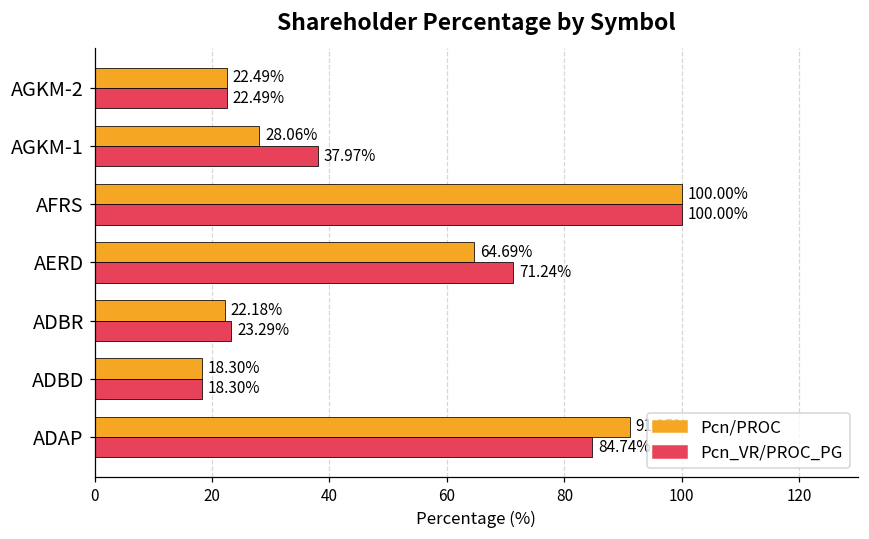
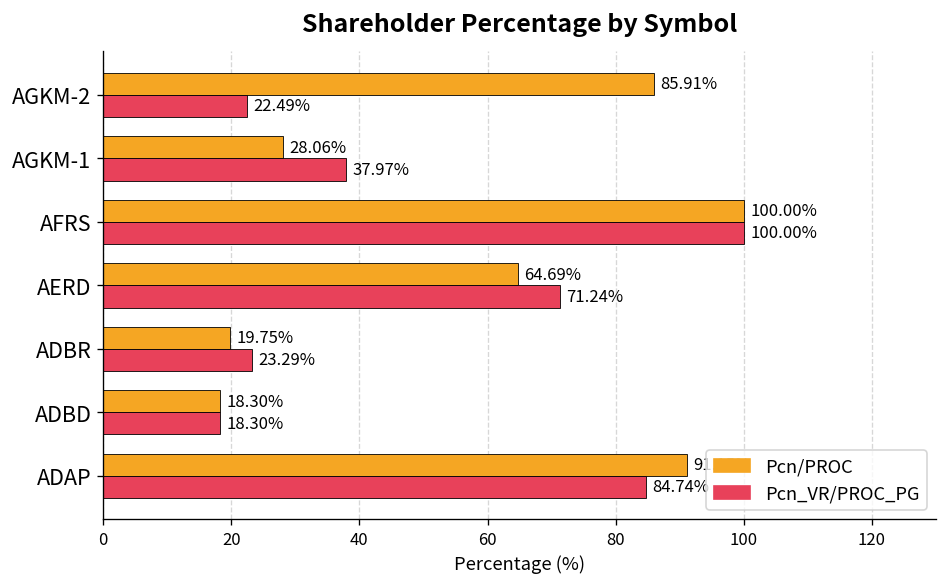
Pcn/PROC, AGKM-2: 22.49% -> 85.91%
Pcn/PROC, ADBR: 22.18% -> 19.75%
